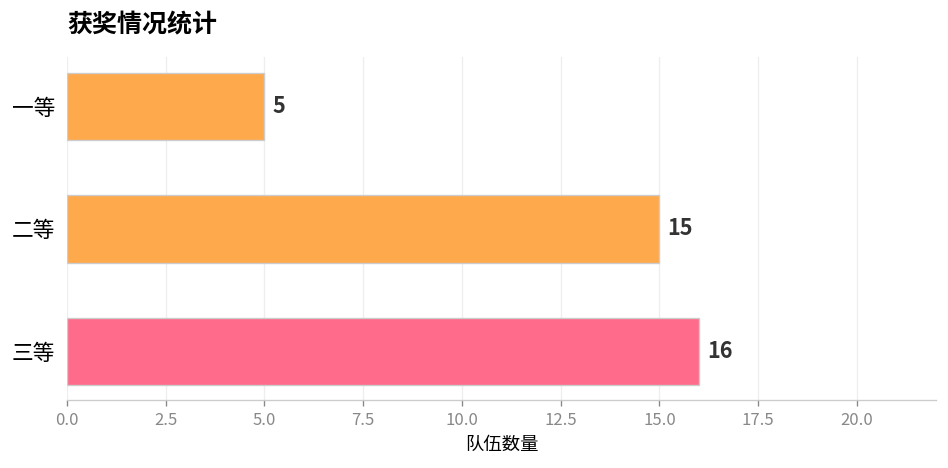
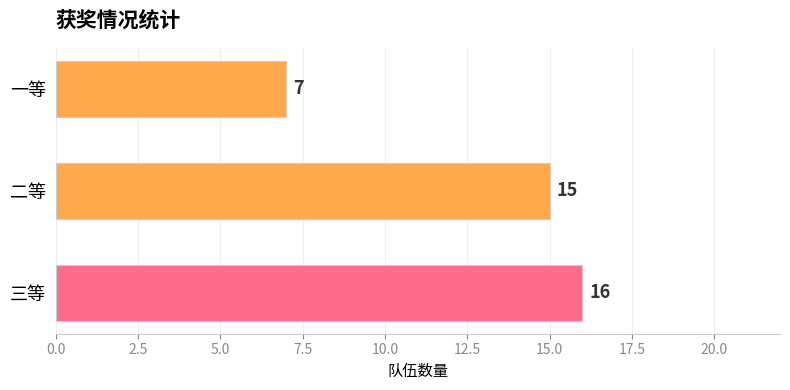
一等: 5 -> 7
